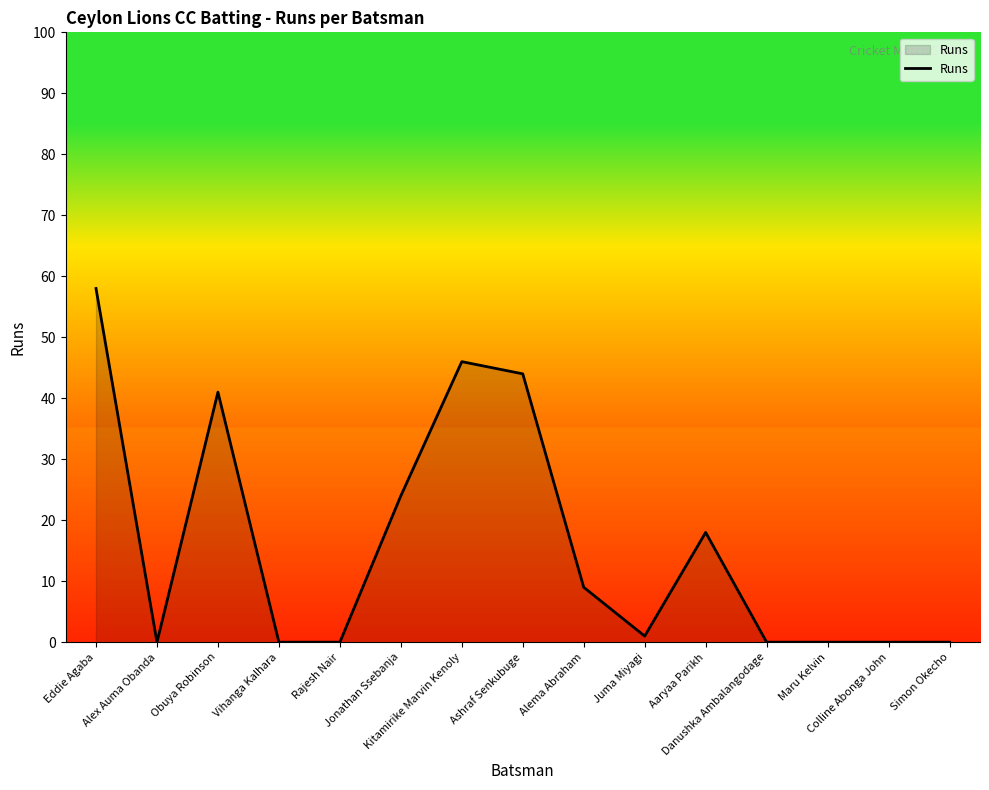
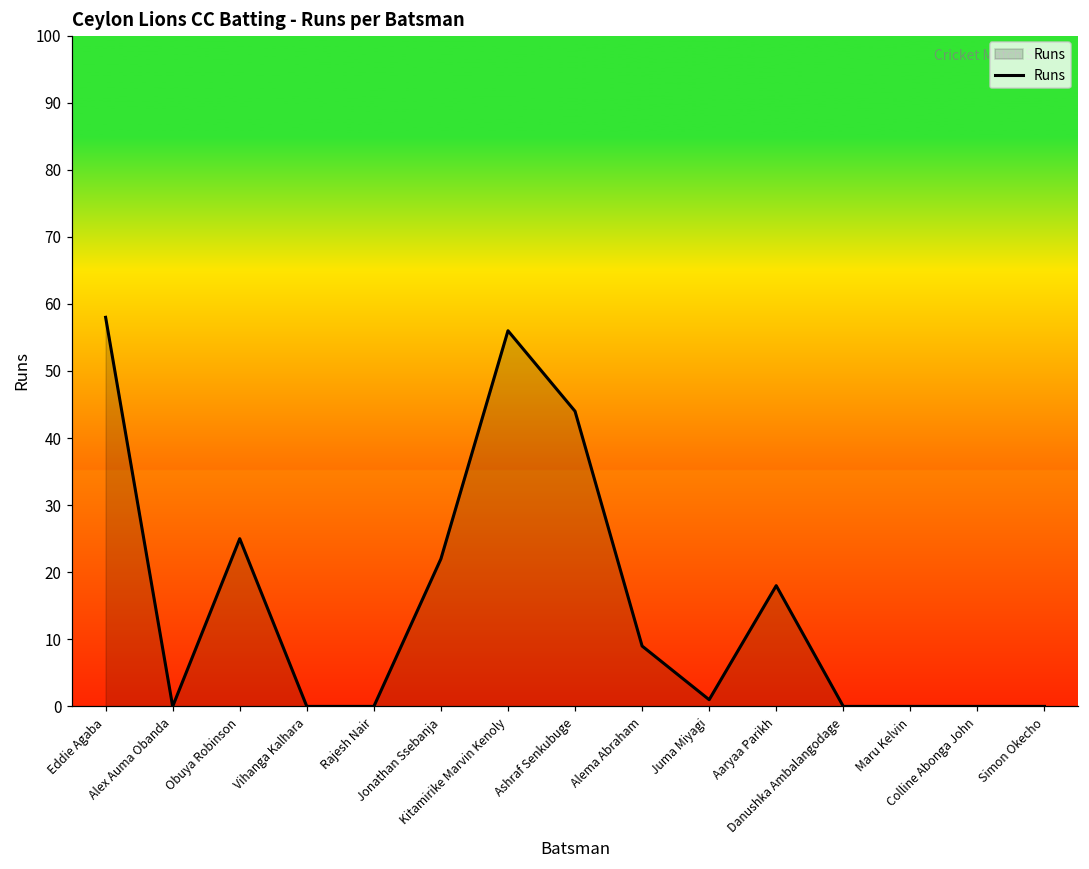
Obuya Robinson: 41 -> 25
Jonathan Ssebanja: 24 -> 22
Kitamirike Marvin Kenoly: 46 -> 56
